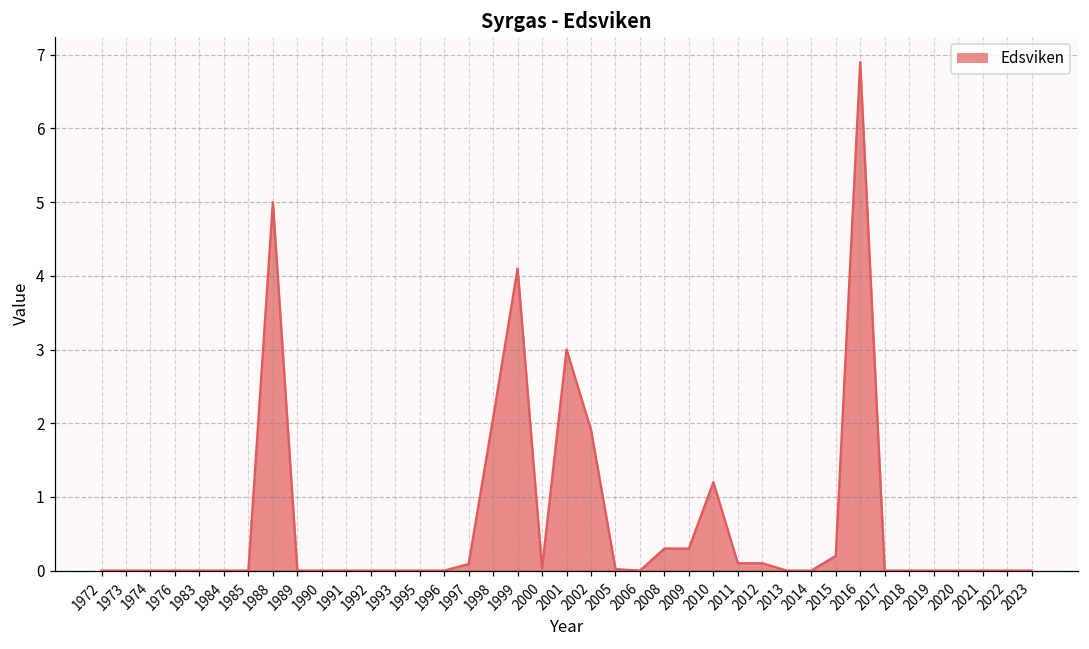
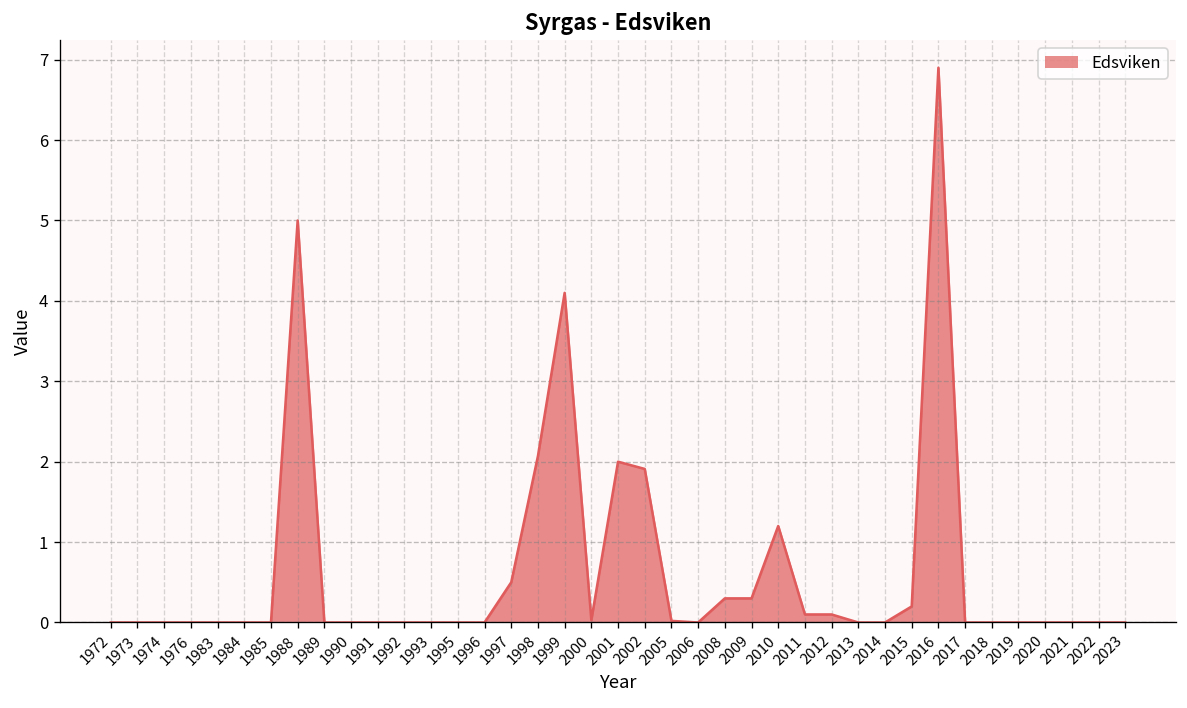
1997: 0.1 -> 0.5
2001: 3 -> 2
